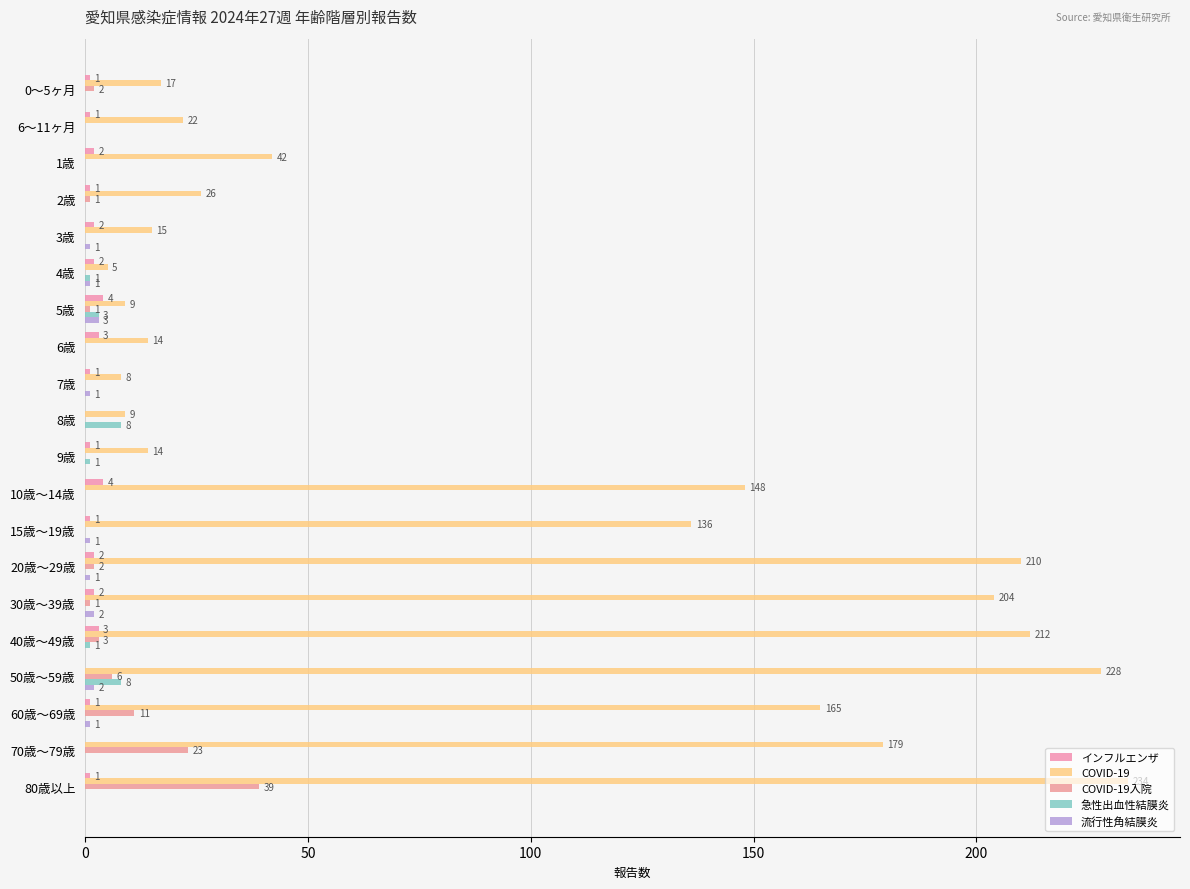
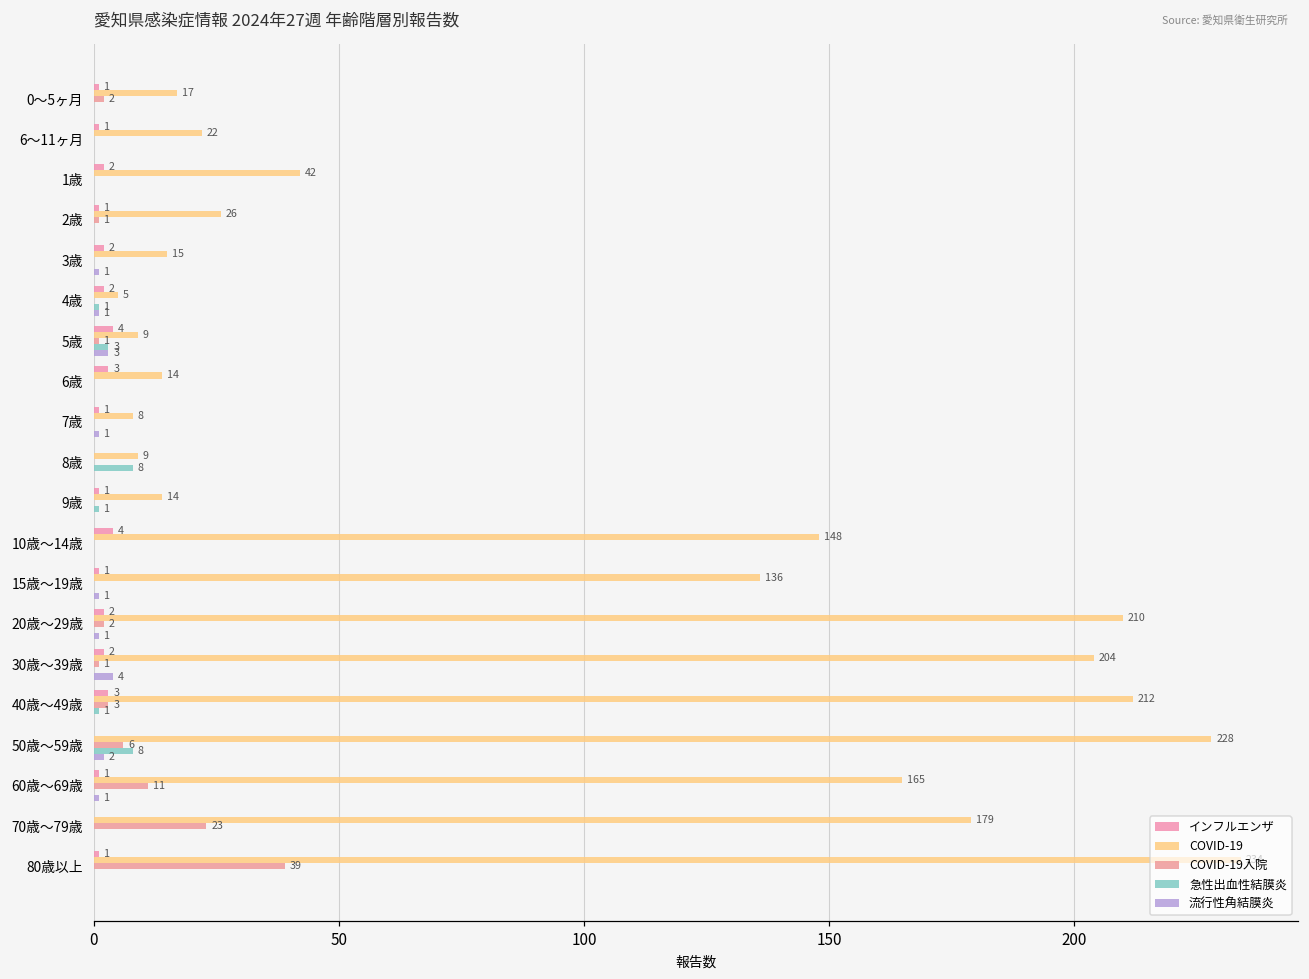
流行性角結膜炎, 30歳～39歳: 2 -> 4
